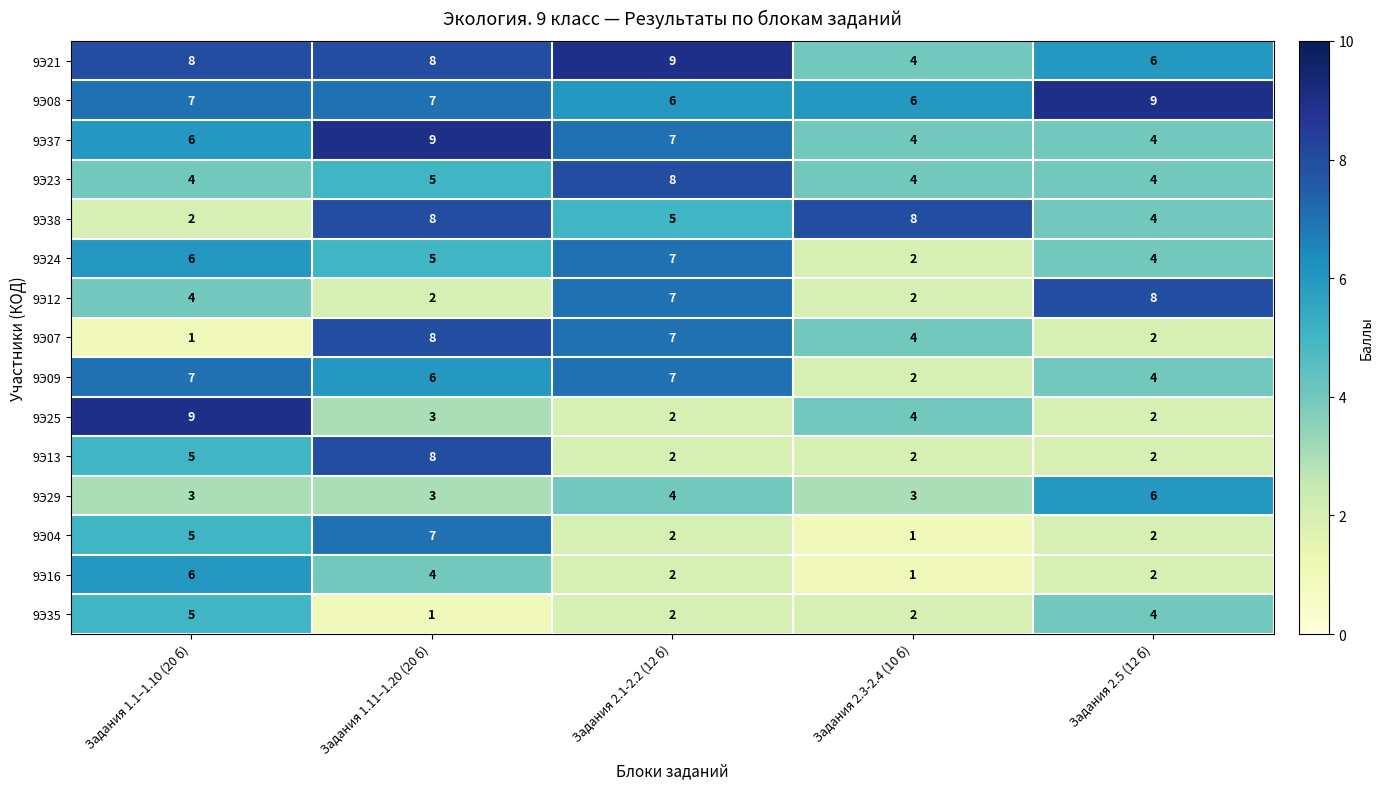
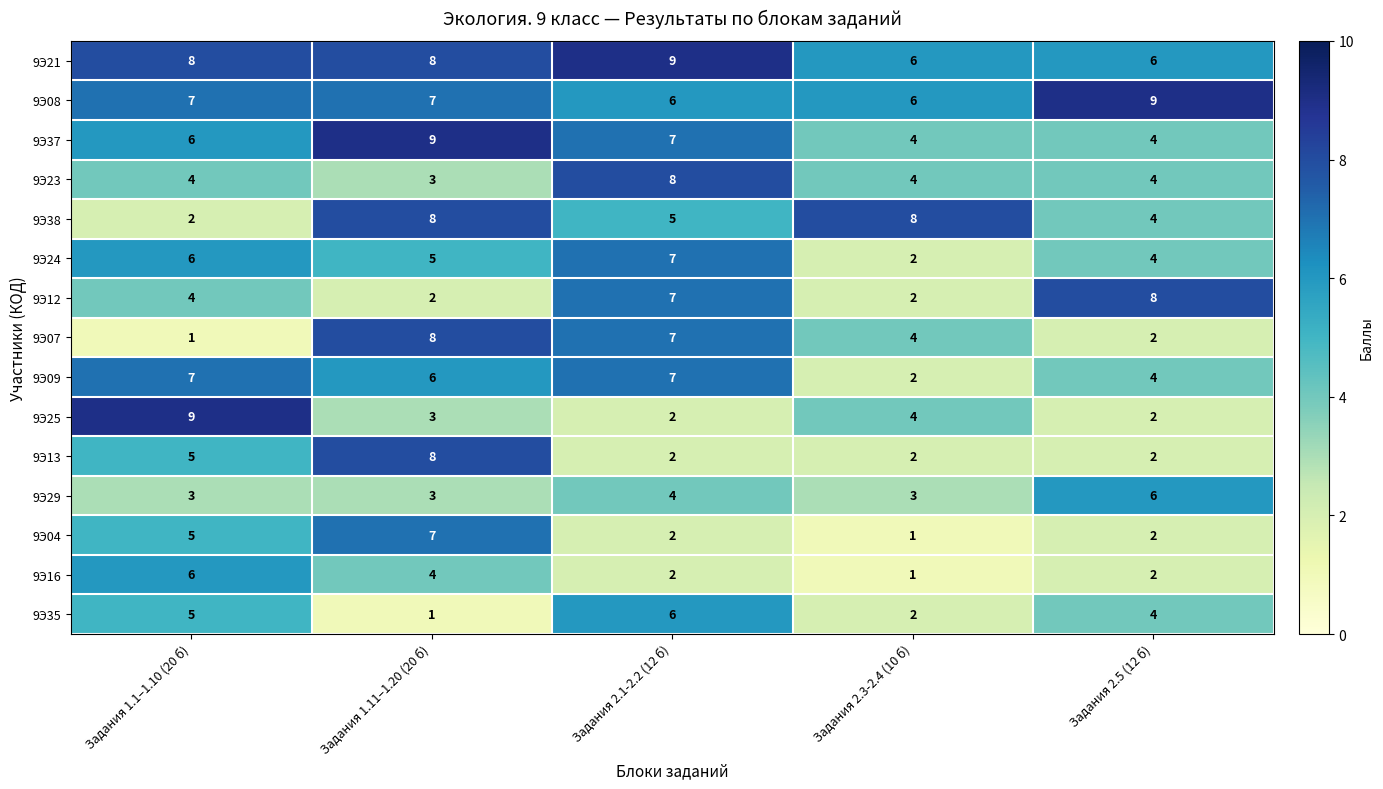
9Э21, Задания 2.3-2.4 (10 б): 4 -> 6
9Э23, Задания 1.11–1.20 (20 б): 5 -> 3
9Э35, Задания 2.1-2.2 (12 б): 2 -> 6
